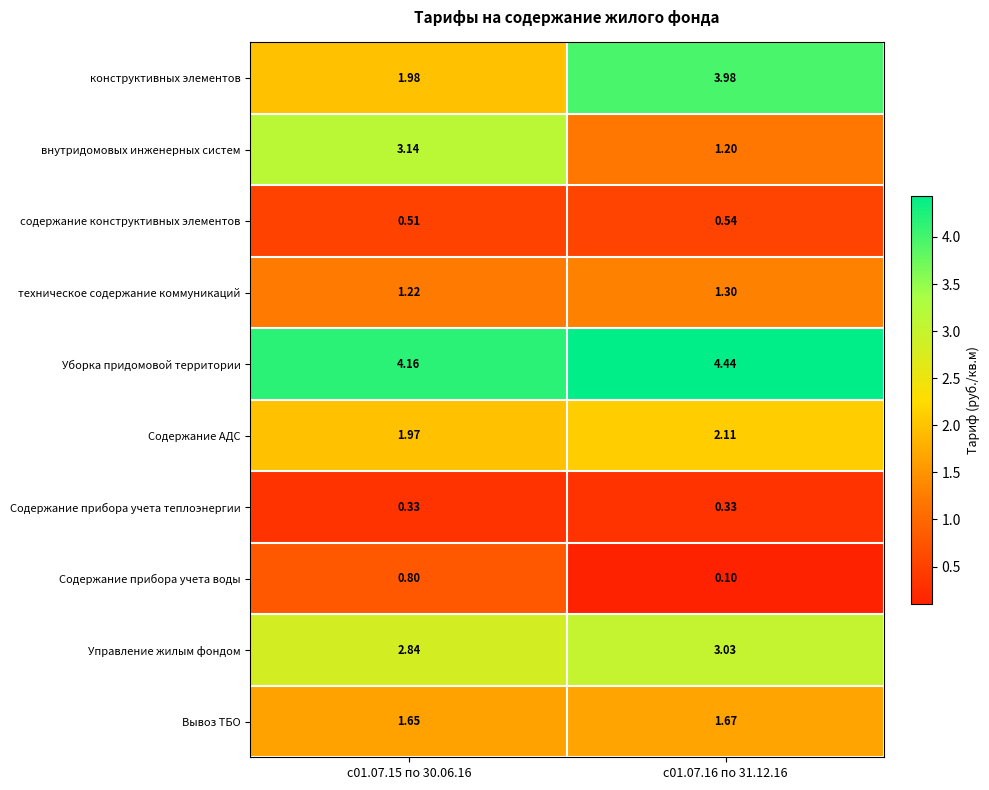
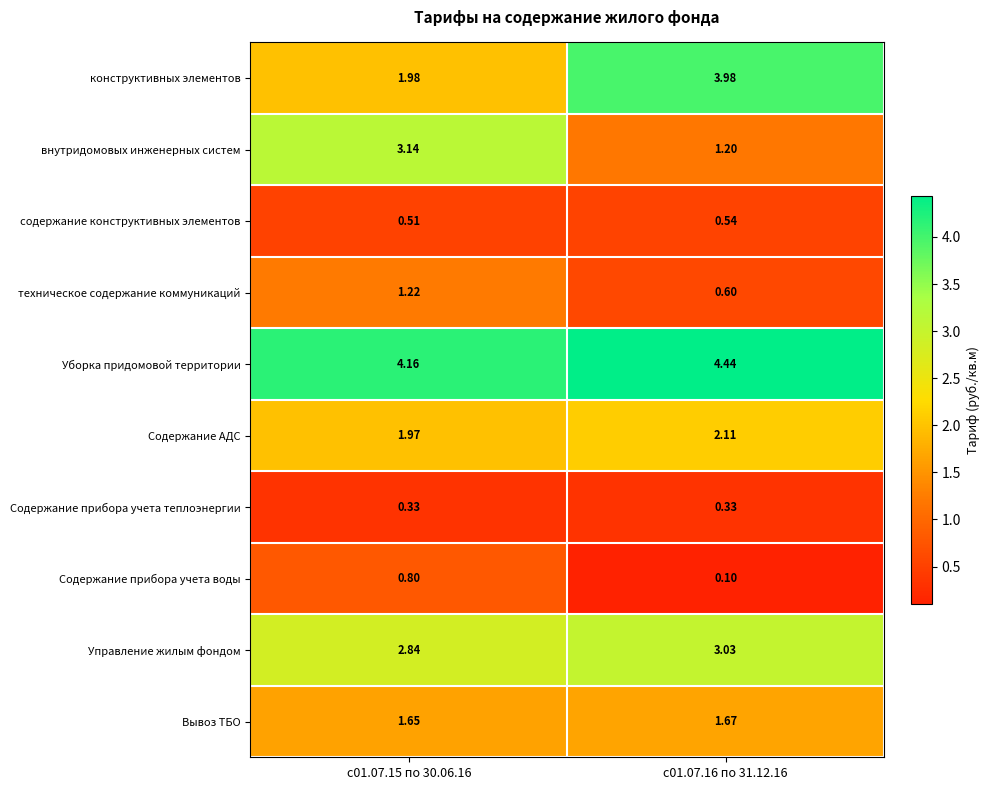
техническое содержание коммуникаций, с01.07.16 по 31.12.16: 1.30 -> 0.60
